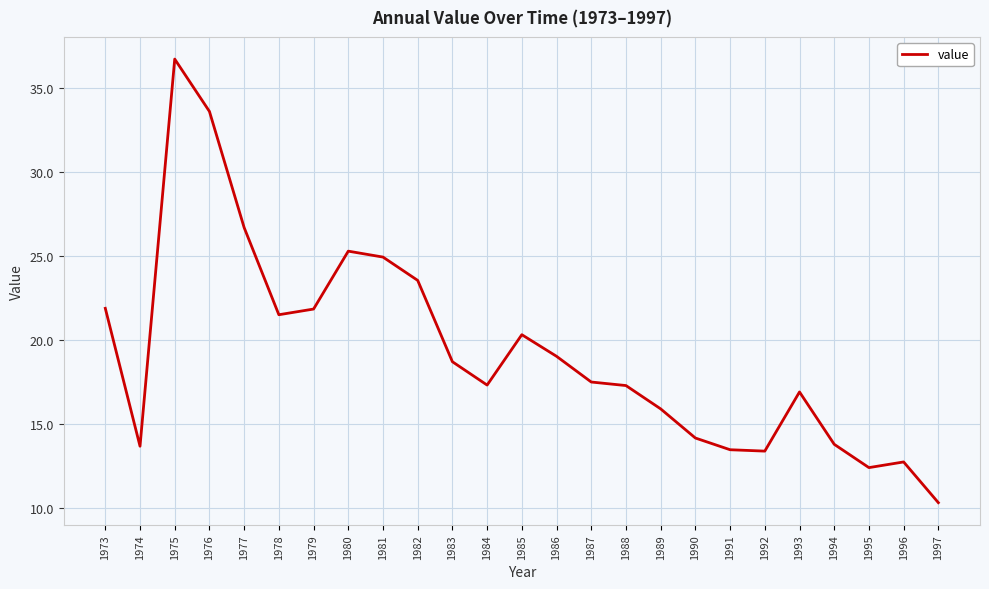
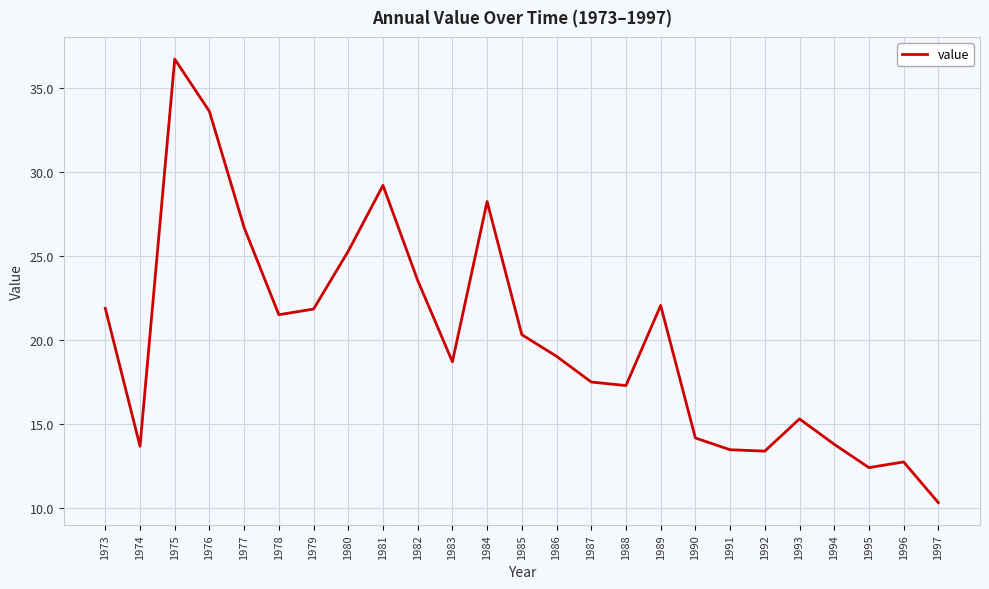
1981: 24.9 -> 29.2
1984: 17.3 -> 28.2
1989: 15.9 -> 22.1
1993: 16.9 -> 15.3
